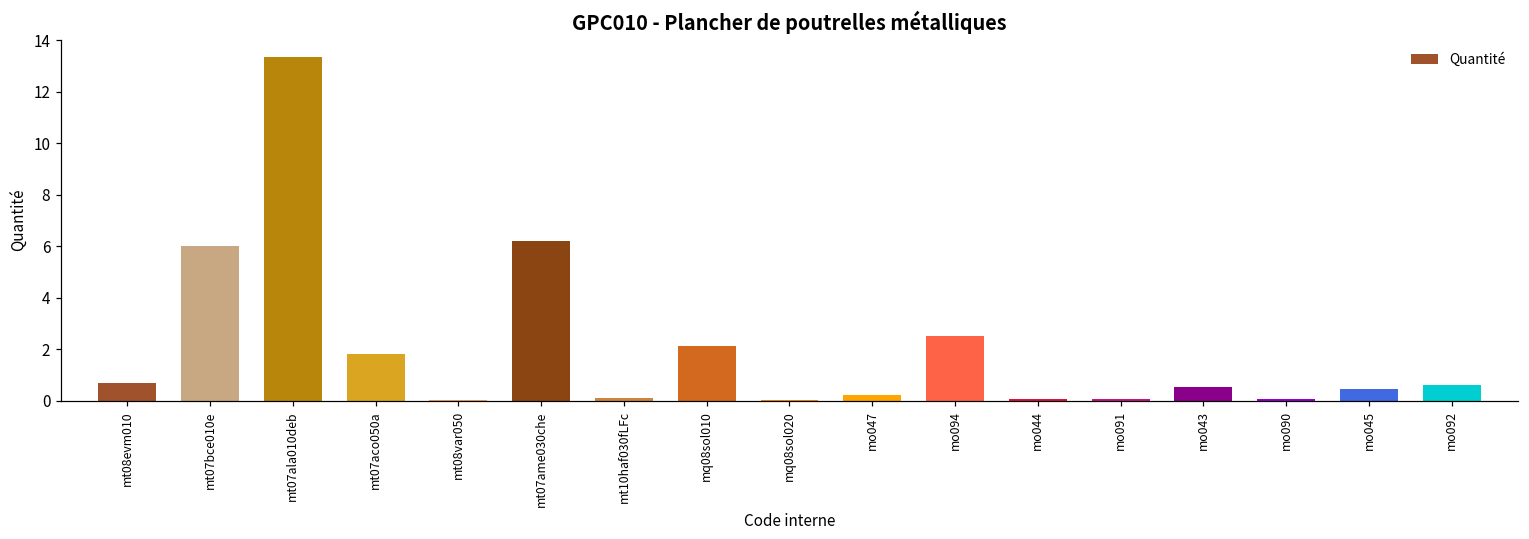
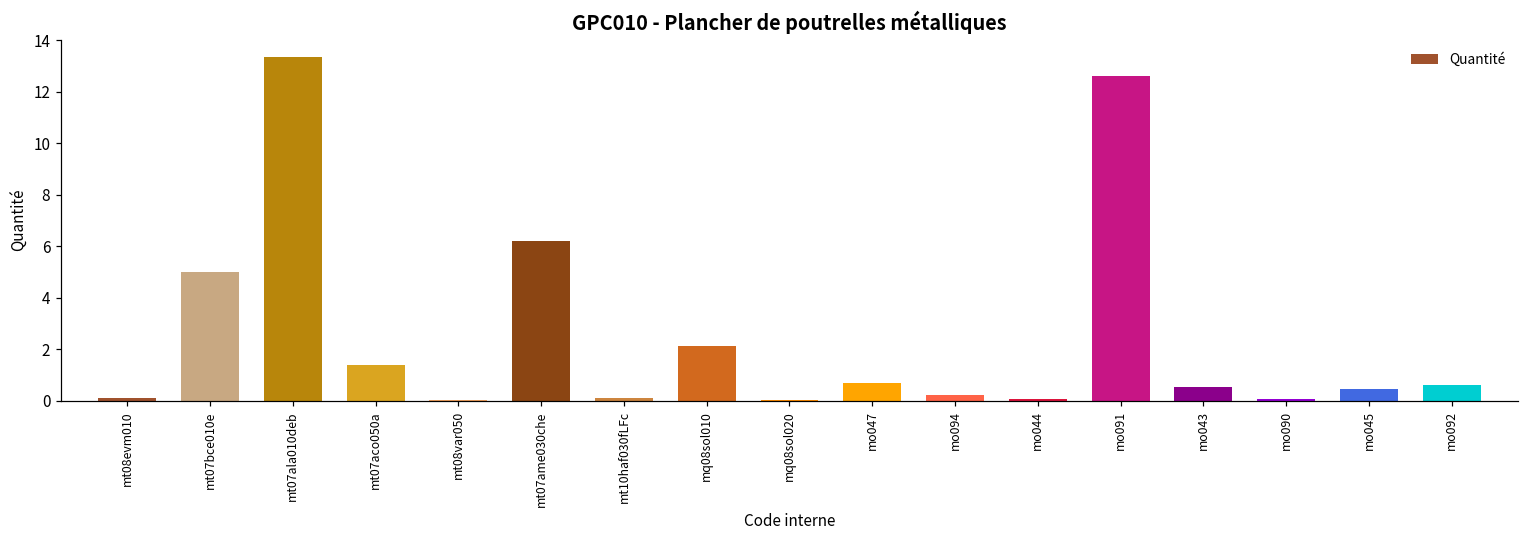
mt08evm010: 0.7 -> 0.1
mt07bce010e: 6 -> 5
mt07aco050a: 1.8 -> 1.4
mo047: 0.2 -> 0.7
mo094: 2.5 -> 0.2
mo091: 0.1 -> 12.6
